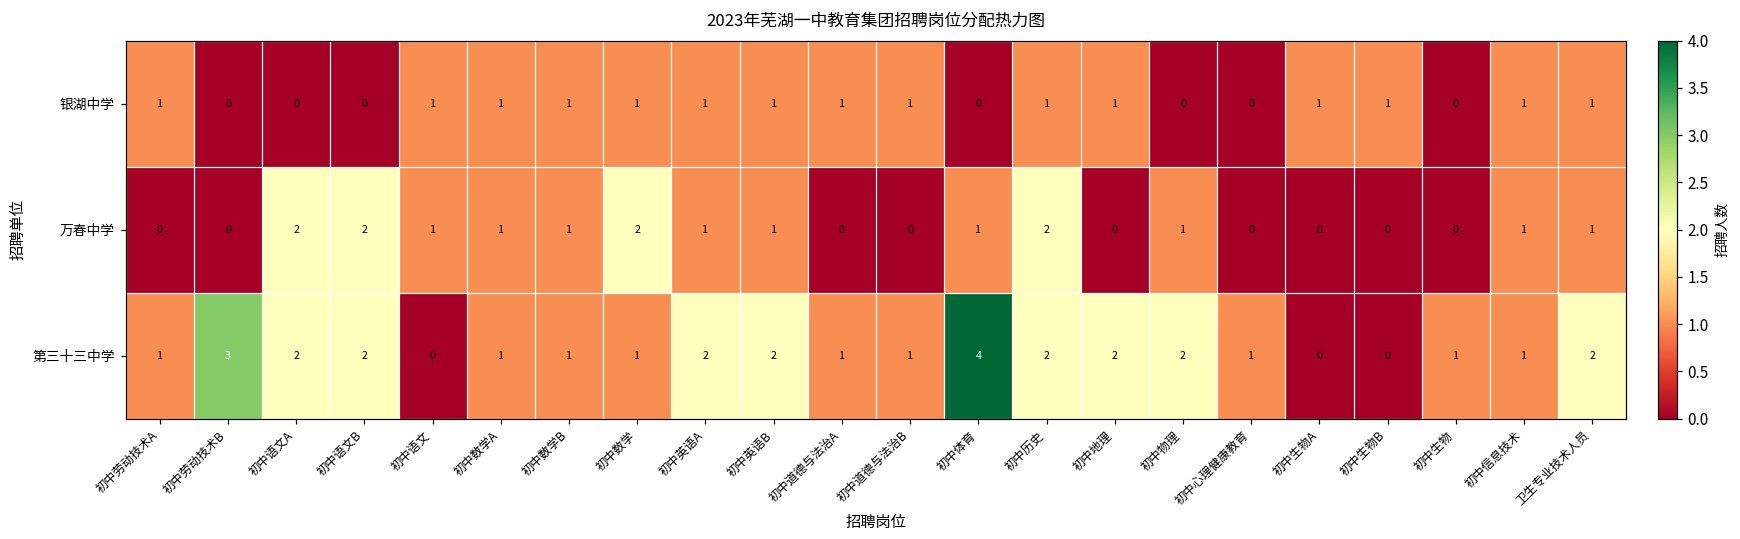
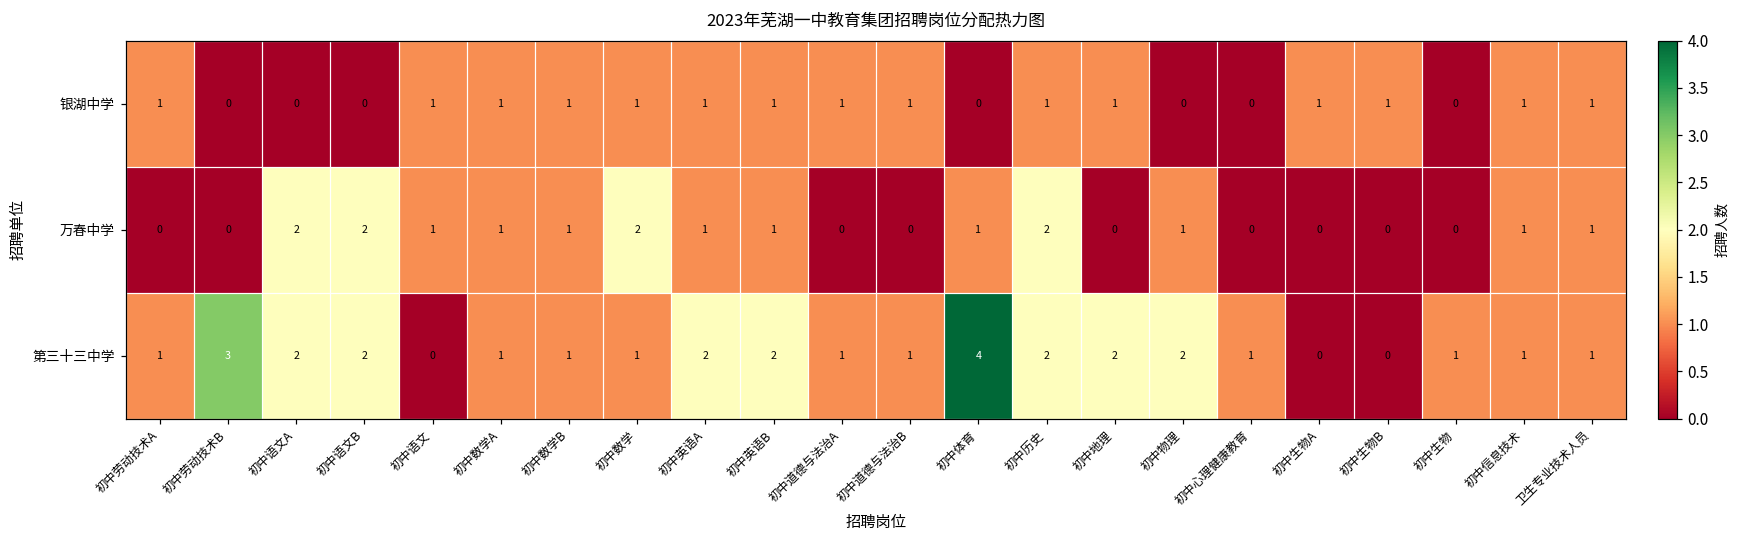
第三十三中学, 卫生专业技术人员: 2 -> 1
